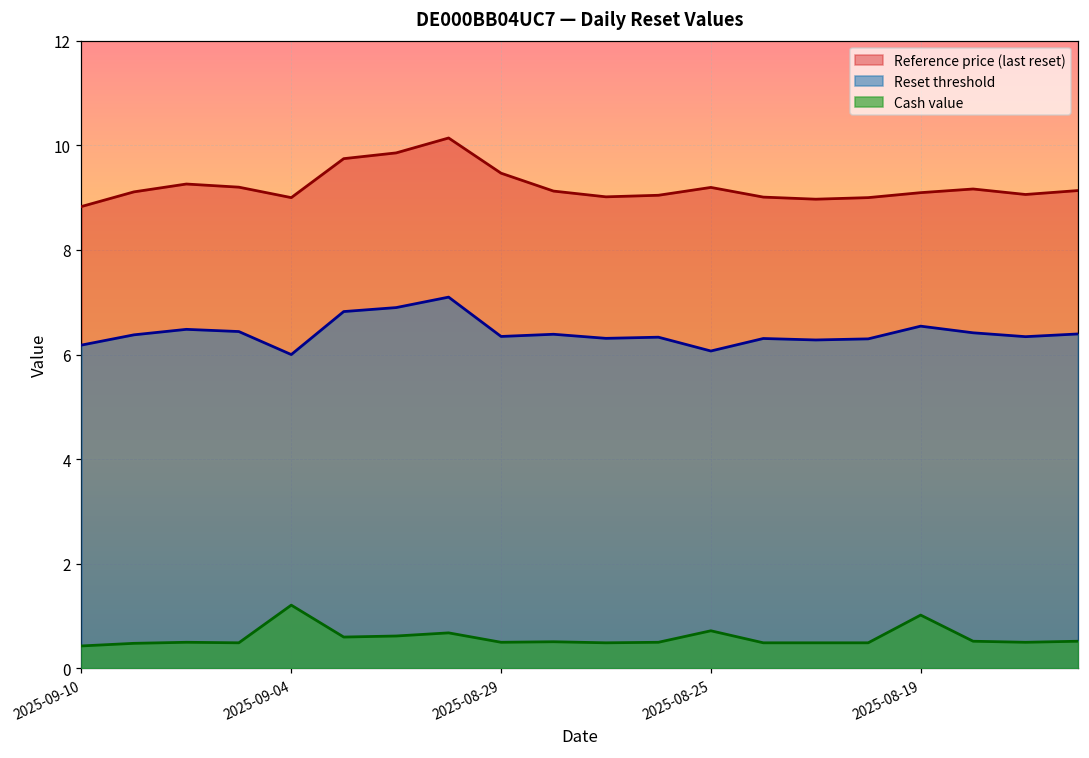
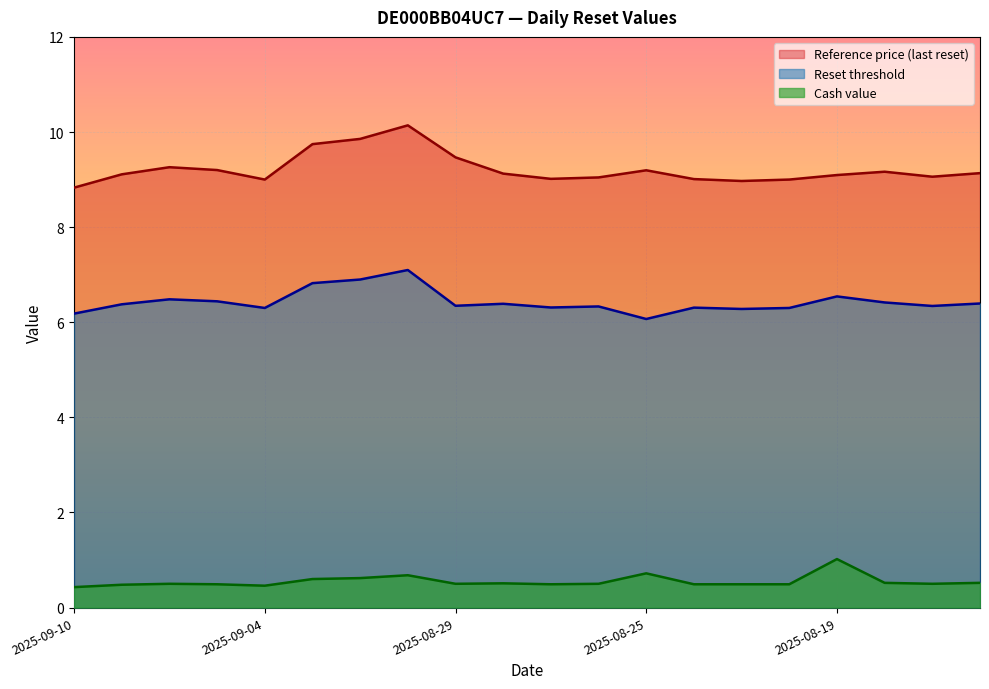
Reset threshold, 2025-09-04: 6.0 -> 6.3
Cash value, 2025-09-04: 1.2 -> 0.5
